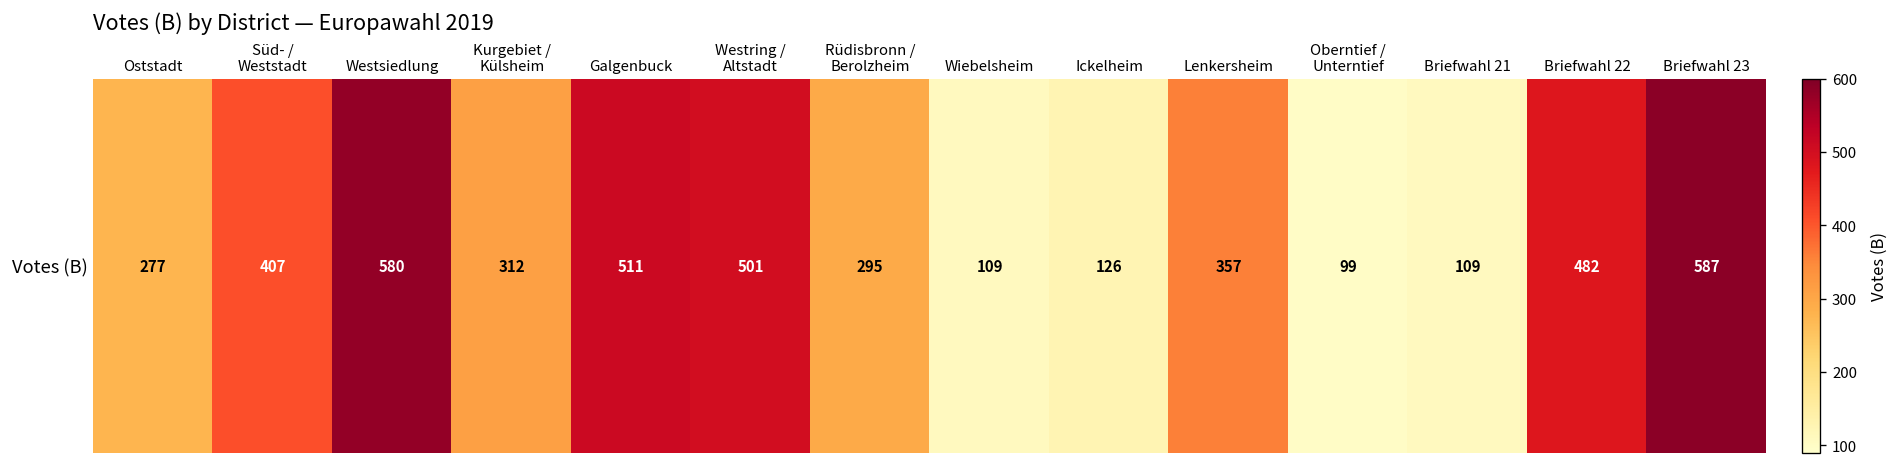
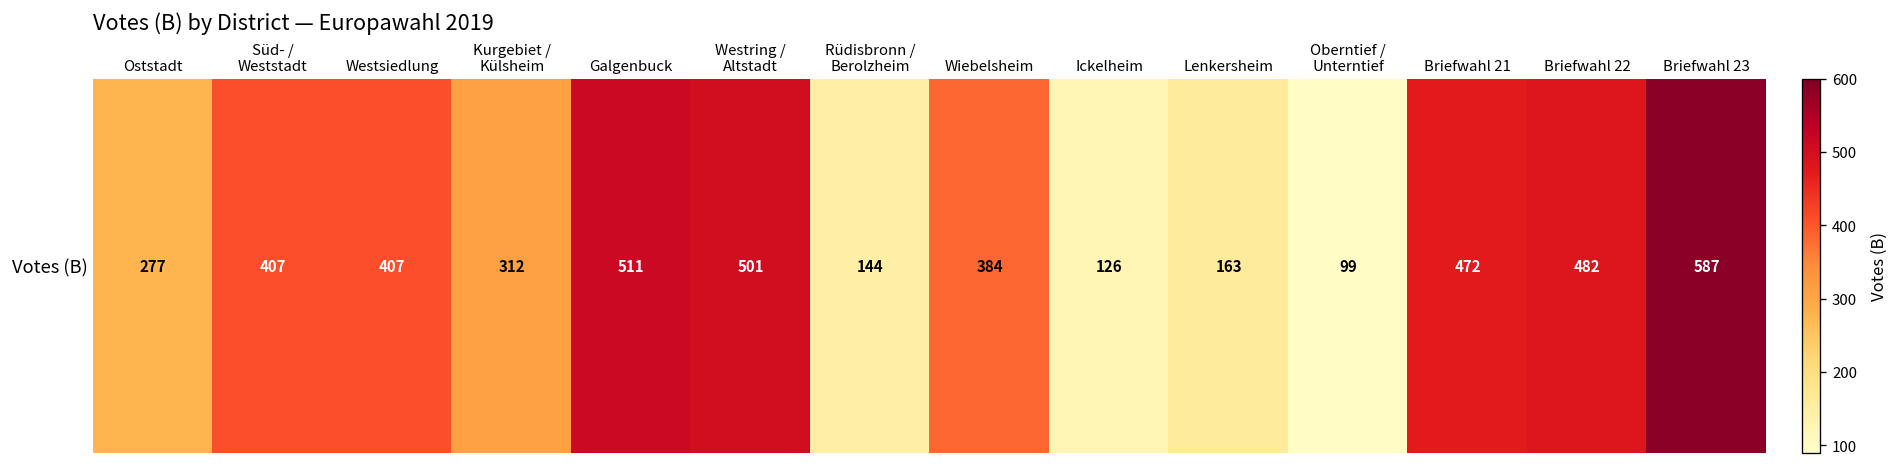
Votes (B), Westsiedlung: 580 -> 407
Votes (B), Rüdisbronn / Berolzheim: 295 -> 144
Votes (B), Wiebelsheim: 109 -> 384
Votes (B), Lenkersheim: 357 -> 163
Votes (B), Briefwahl 21: 109 -> 472
